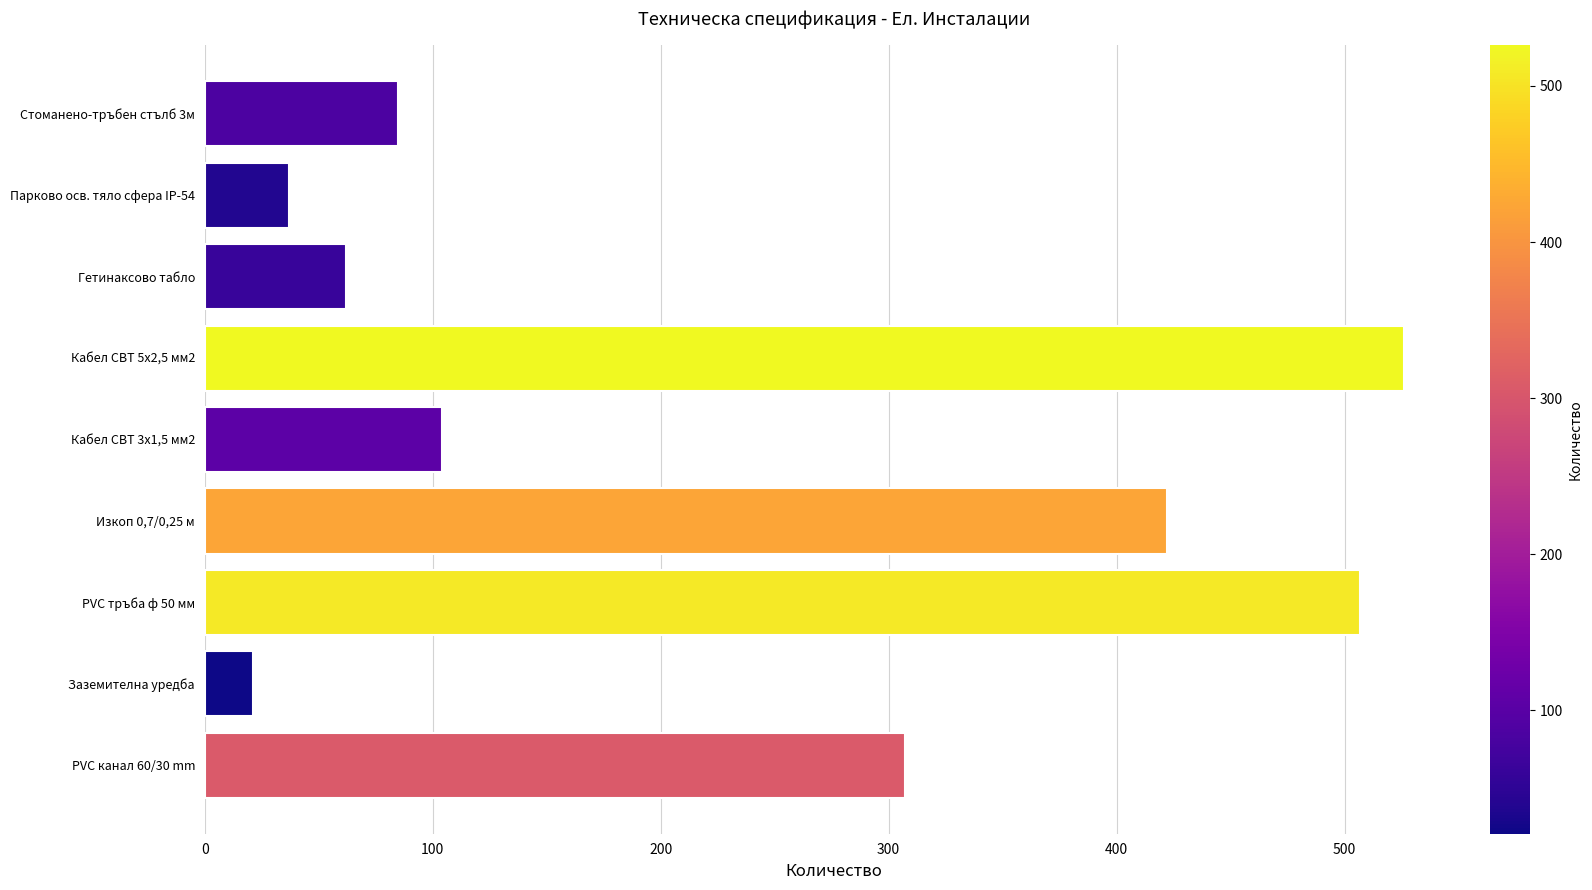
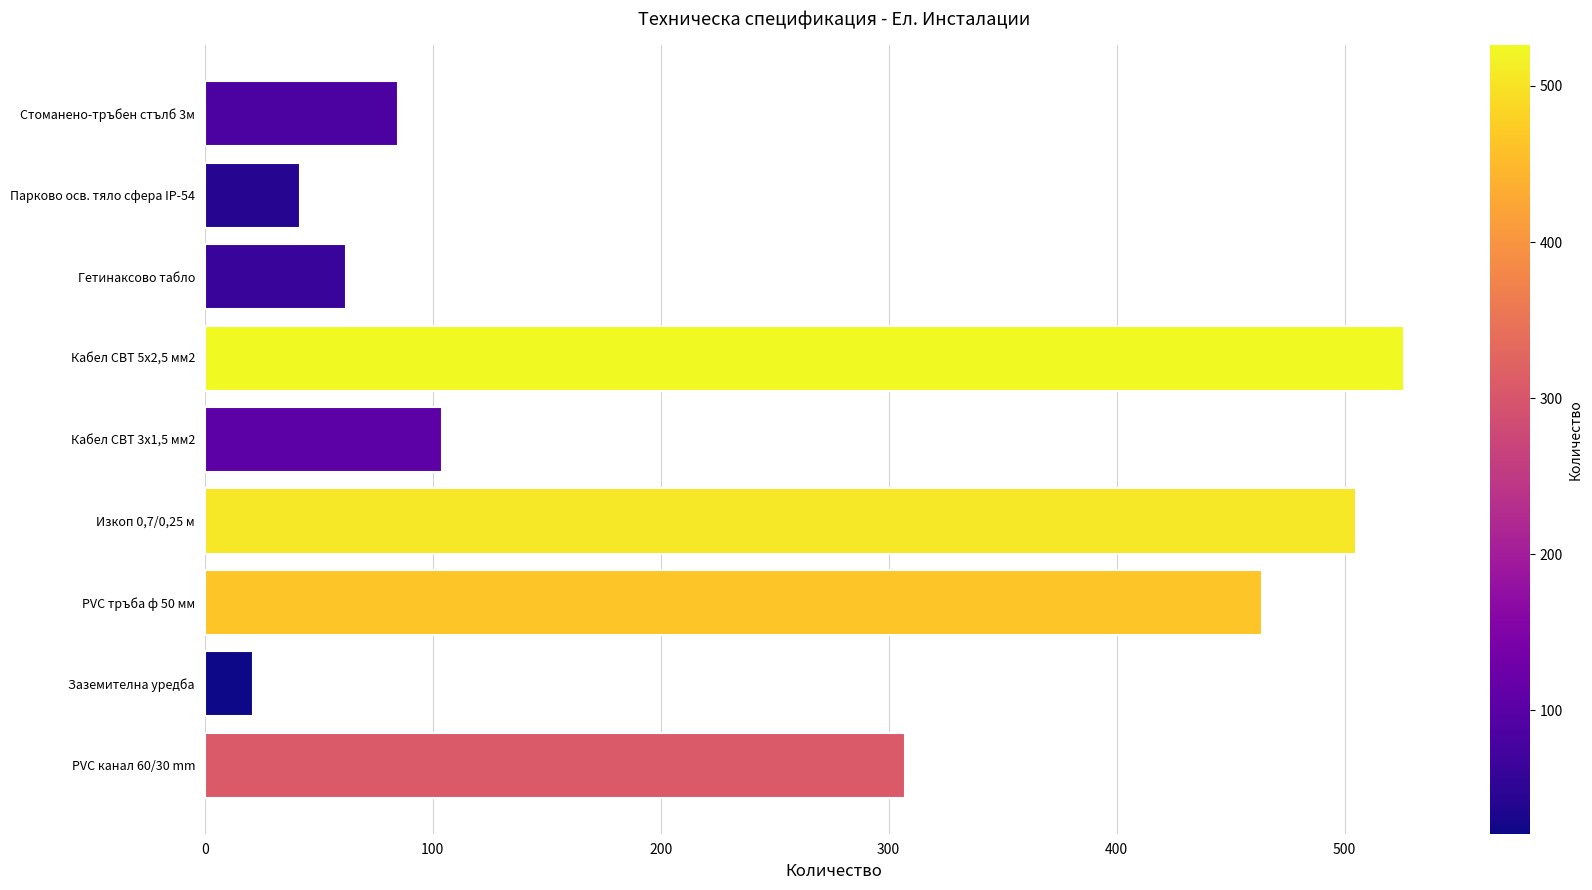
Парково осв. тяло сфера IP-54: 37 -> 42
Изкоп 0,7/0,25 м: 422 -> 505
PVC тръба ф 50 мм: 507 -> 464
